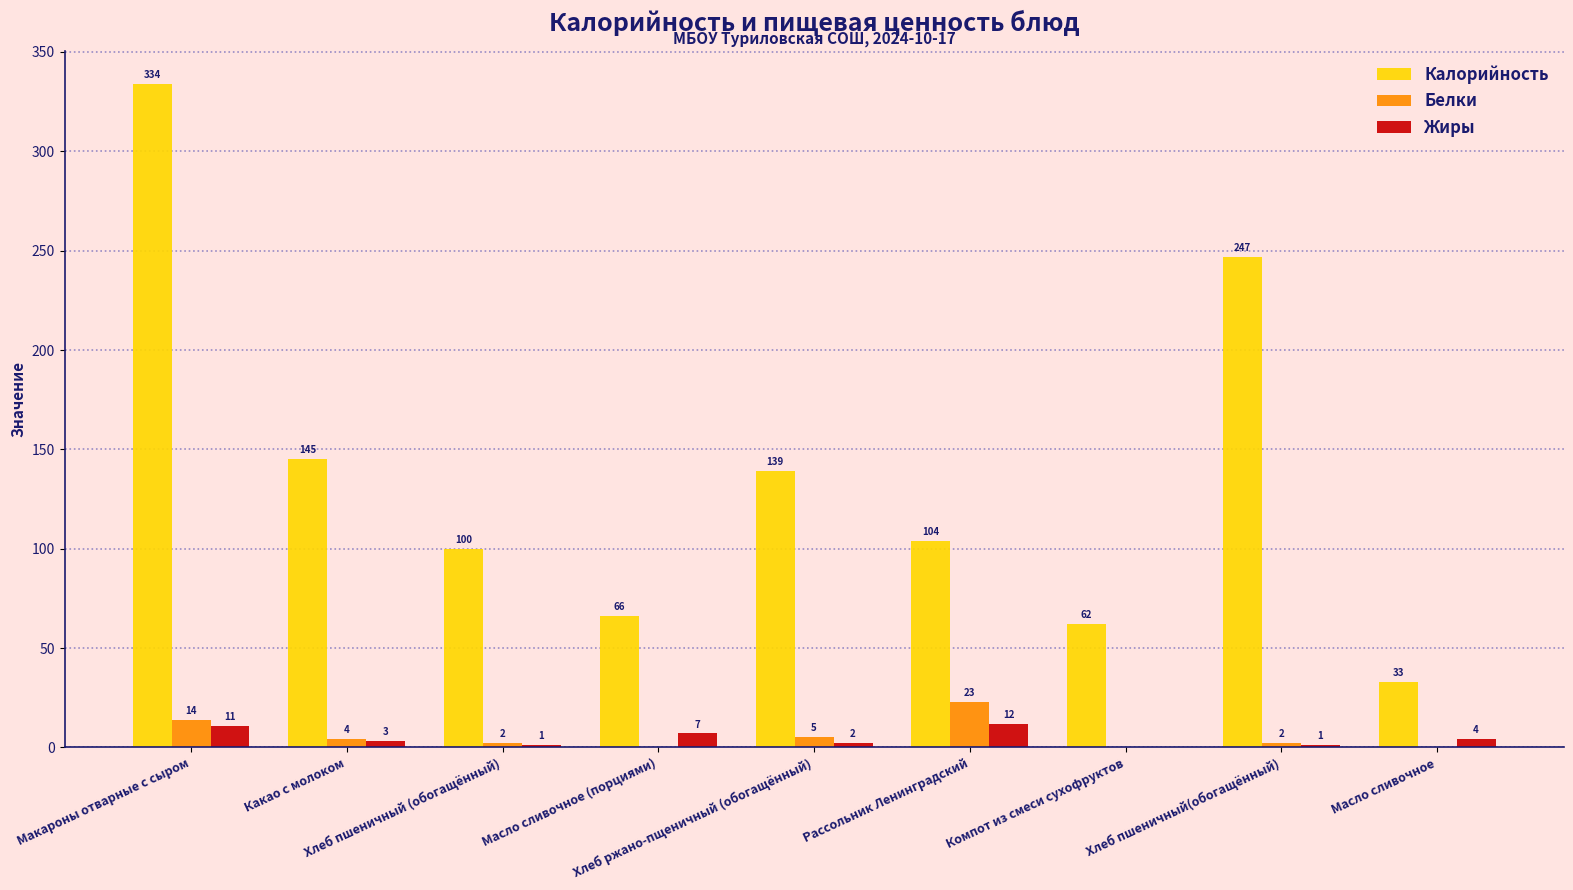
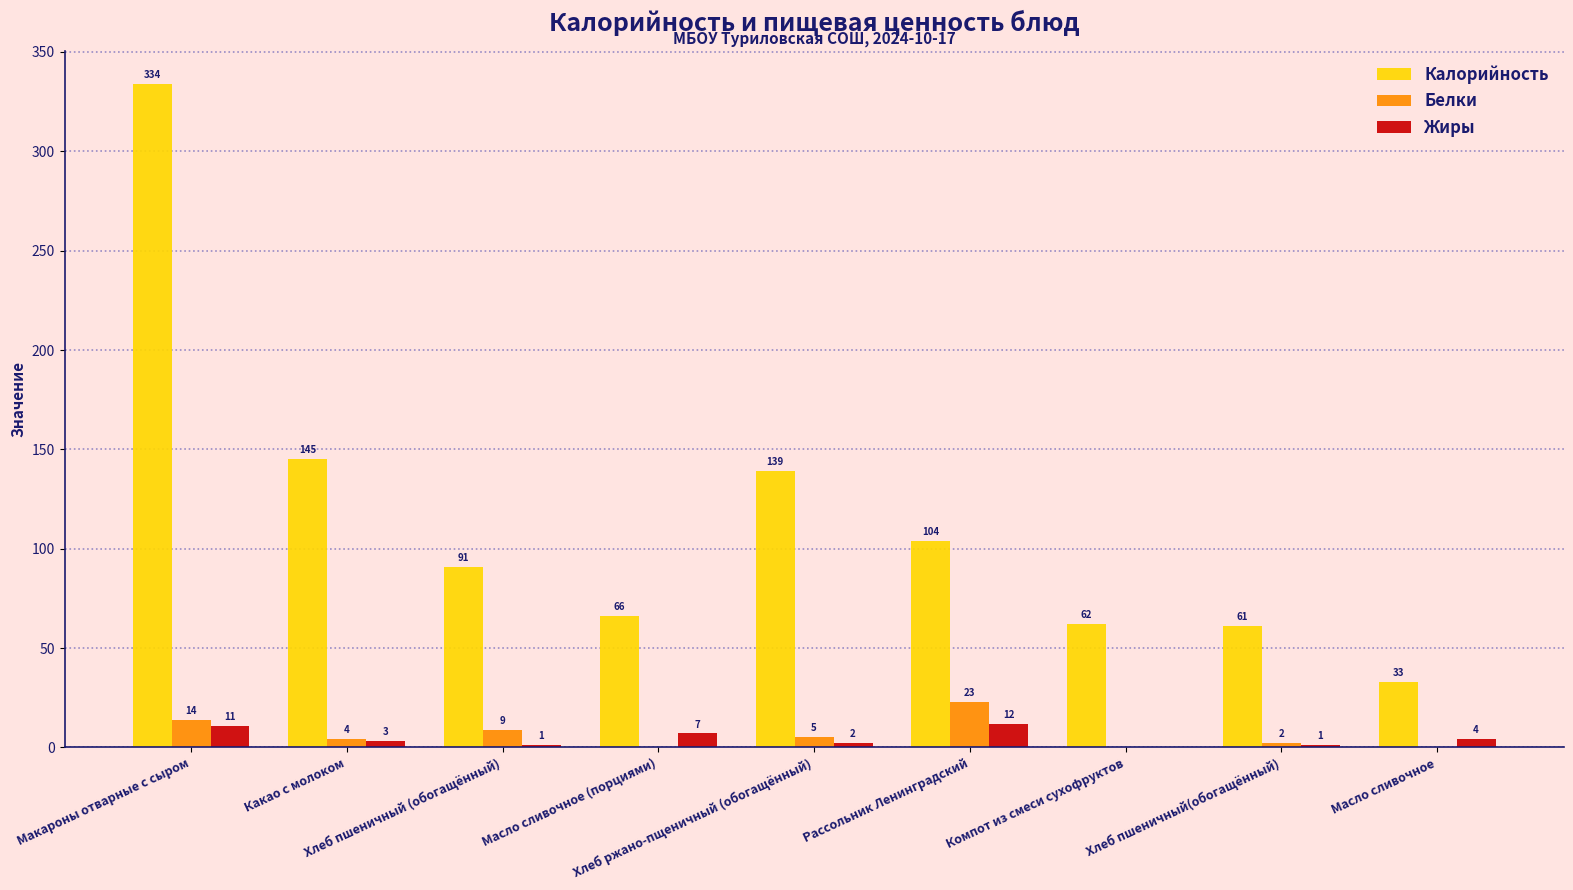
Калорийность, Хлеб пшеничный (обогащённый): 100 -> 91
Белки, Хлеб пшеничный (обогащённый): 2 -> 9
Калорийность, Хлеб пшеничный(обогащённый): 247 -> 61
